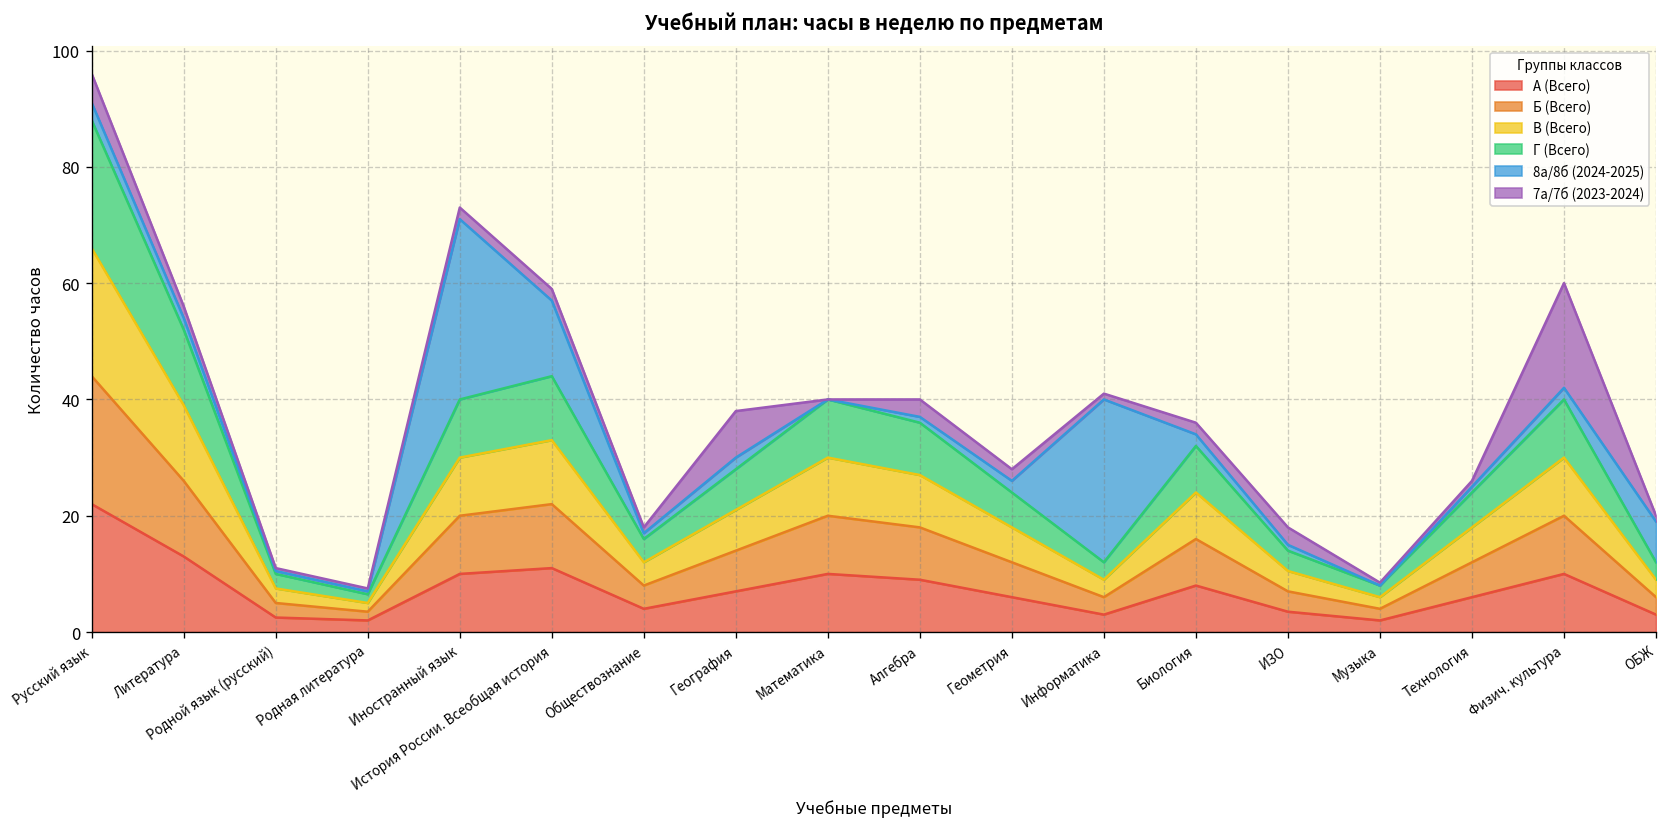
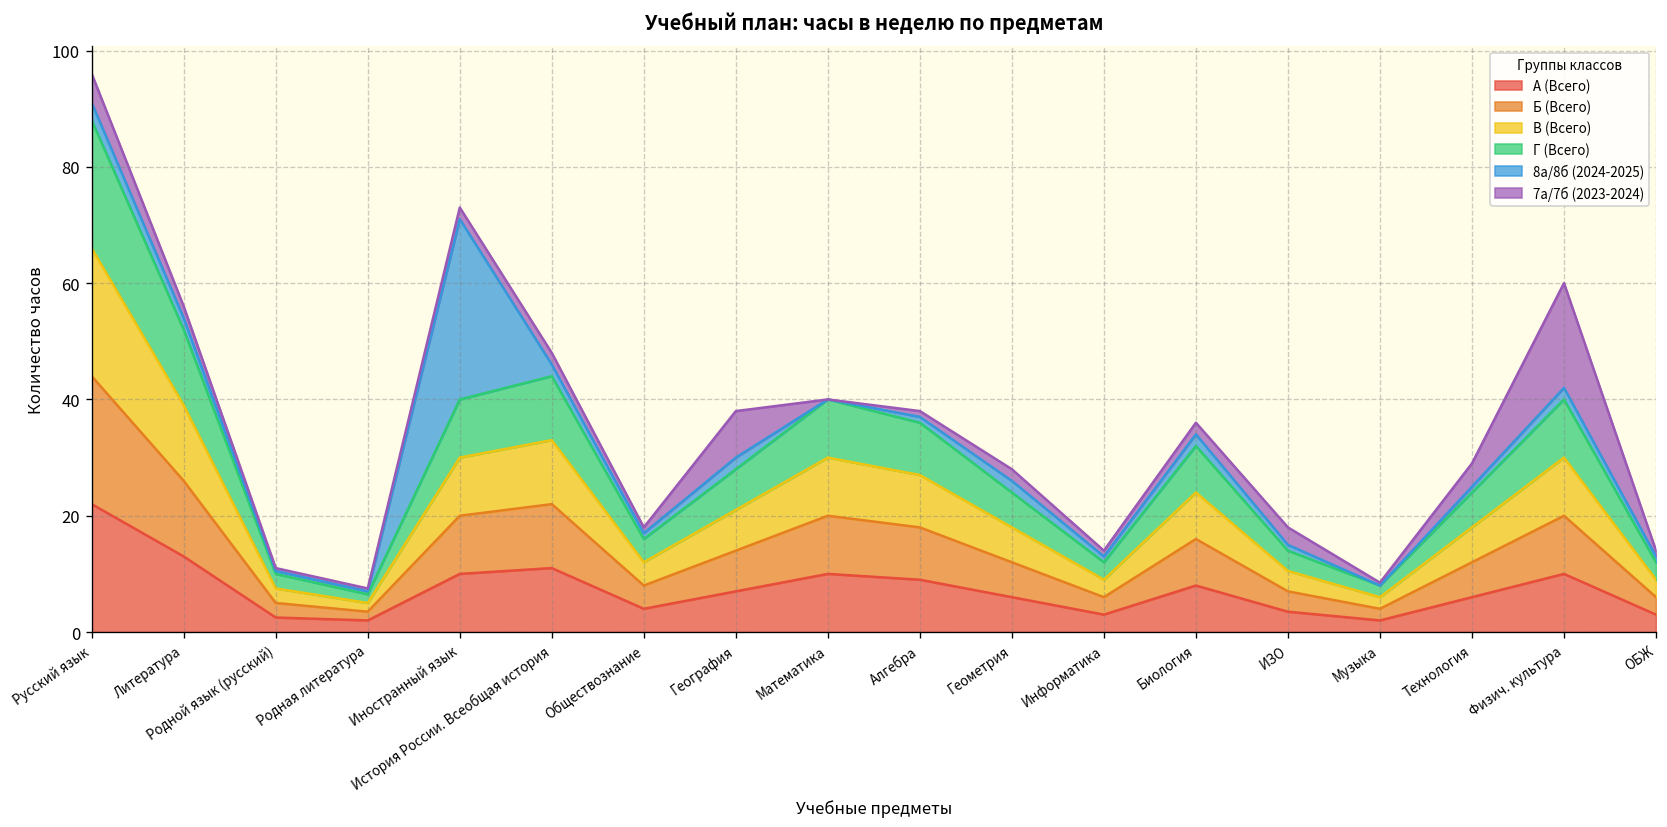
8а/8б (2024-2025), История России. Всеобщая история: 13 -> 2
7а/7б (2023-2024), Алгебра: 3 -> 1
8а/8б (2024-2025), Информатика: 28 -> 1
7а/7б (2023-2024), Технология: 1 -> 4
8а/8б (2024-2025), ОБЖ: 7 -> 1
